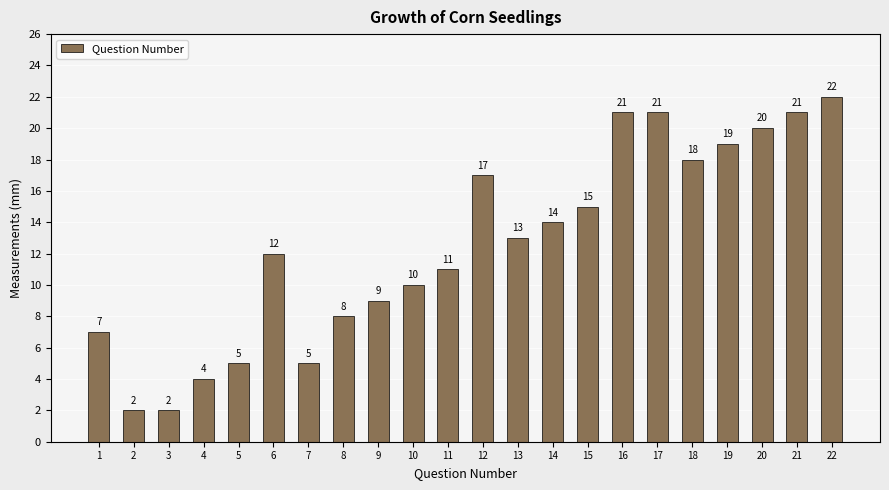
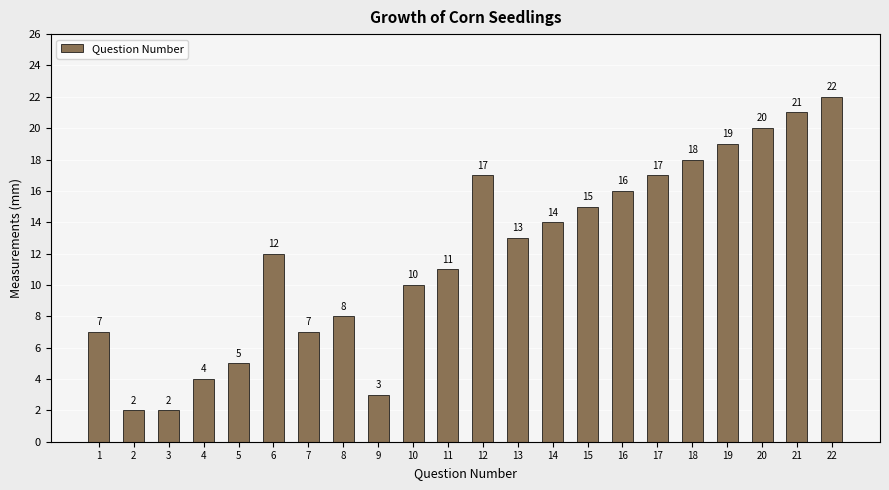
7: 5 -> 7
9: 9 -> 3
16: 21 -> 16
17: 21 -> 17
